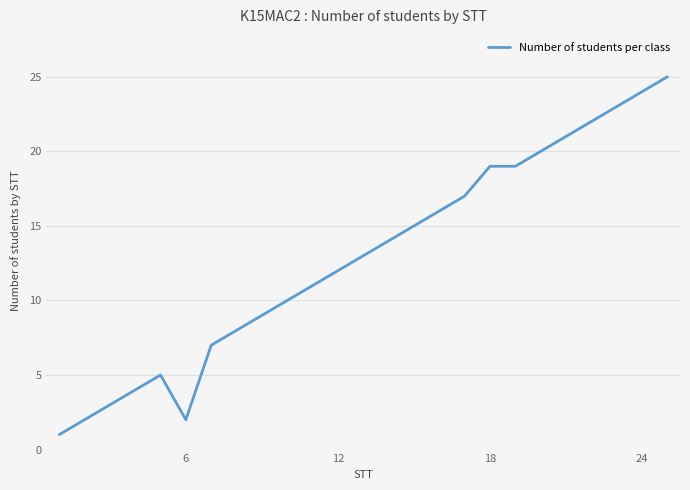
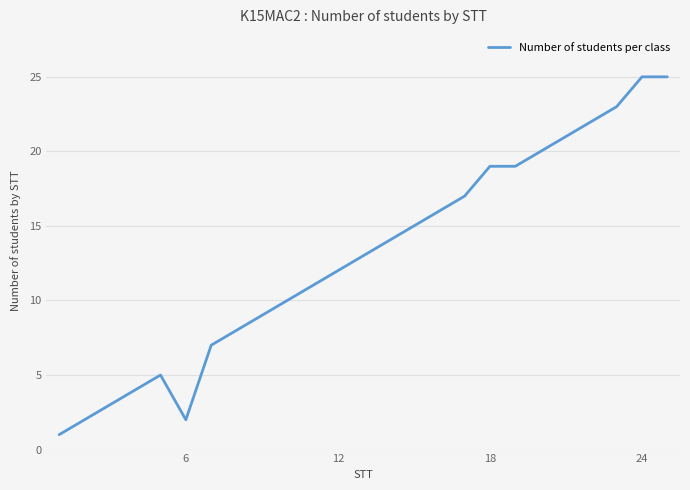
24: 24 -> 25
